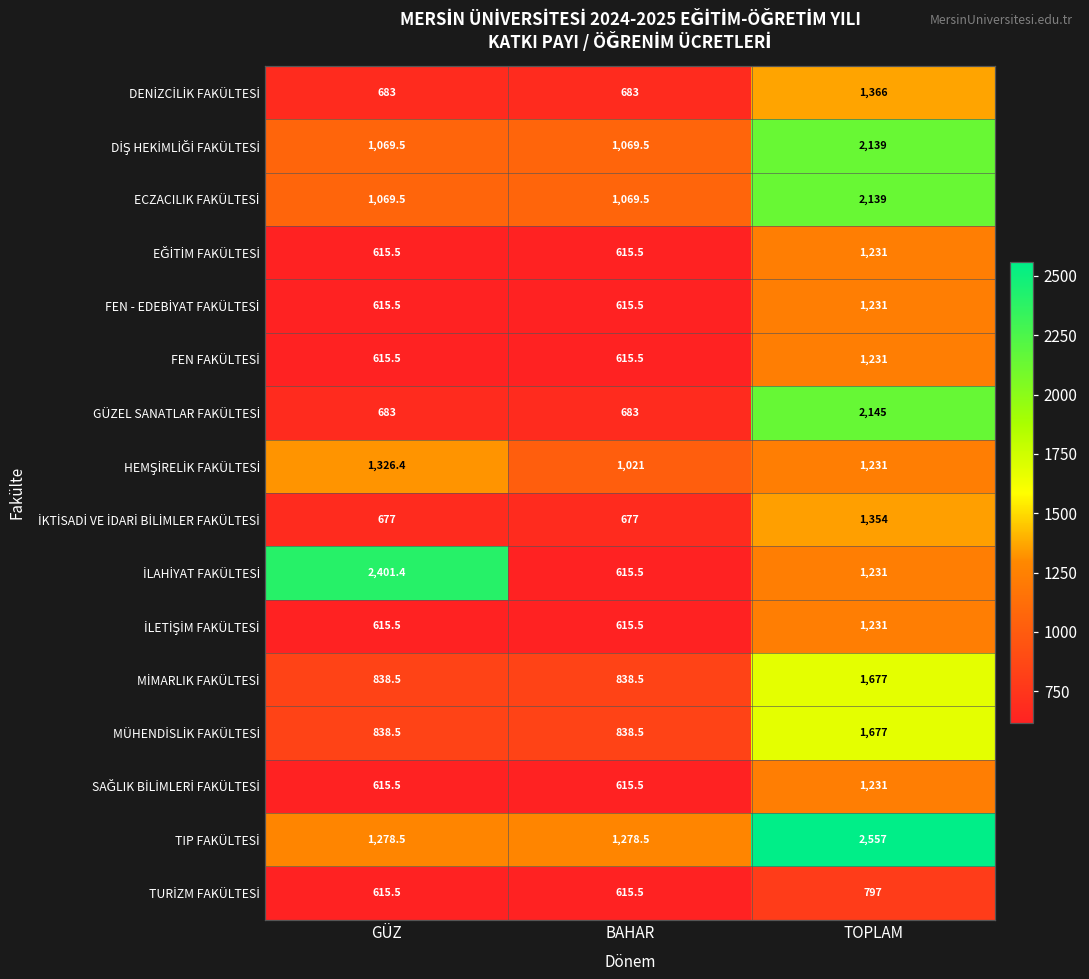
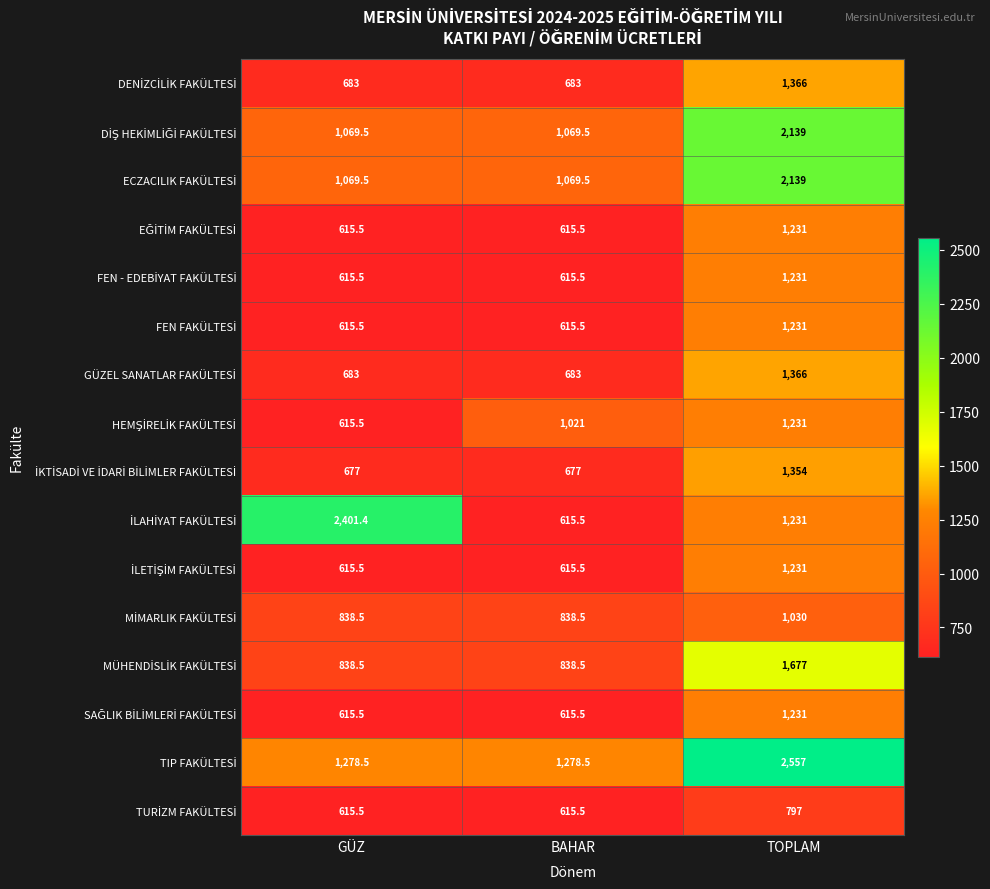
GÜZEL SANATLAR FAKÜLTESİ, TOPLAM: 2,145 -> 1,366
HEMŞİRELİK FAKÜLTESİ, GÜZ: 1,326.4 -> 615.5
MİMARLIK FAKÜLTESİ, TOPLAM: 1,677 -> 1,030
